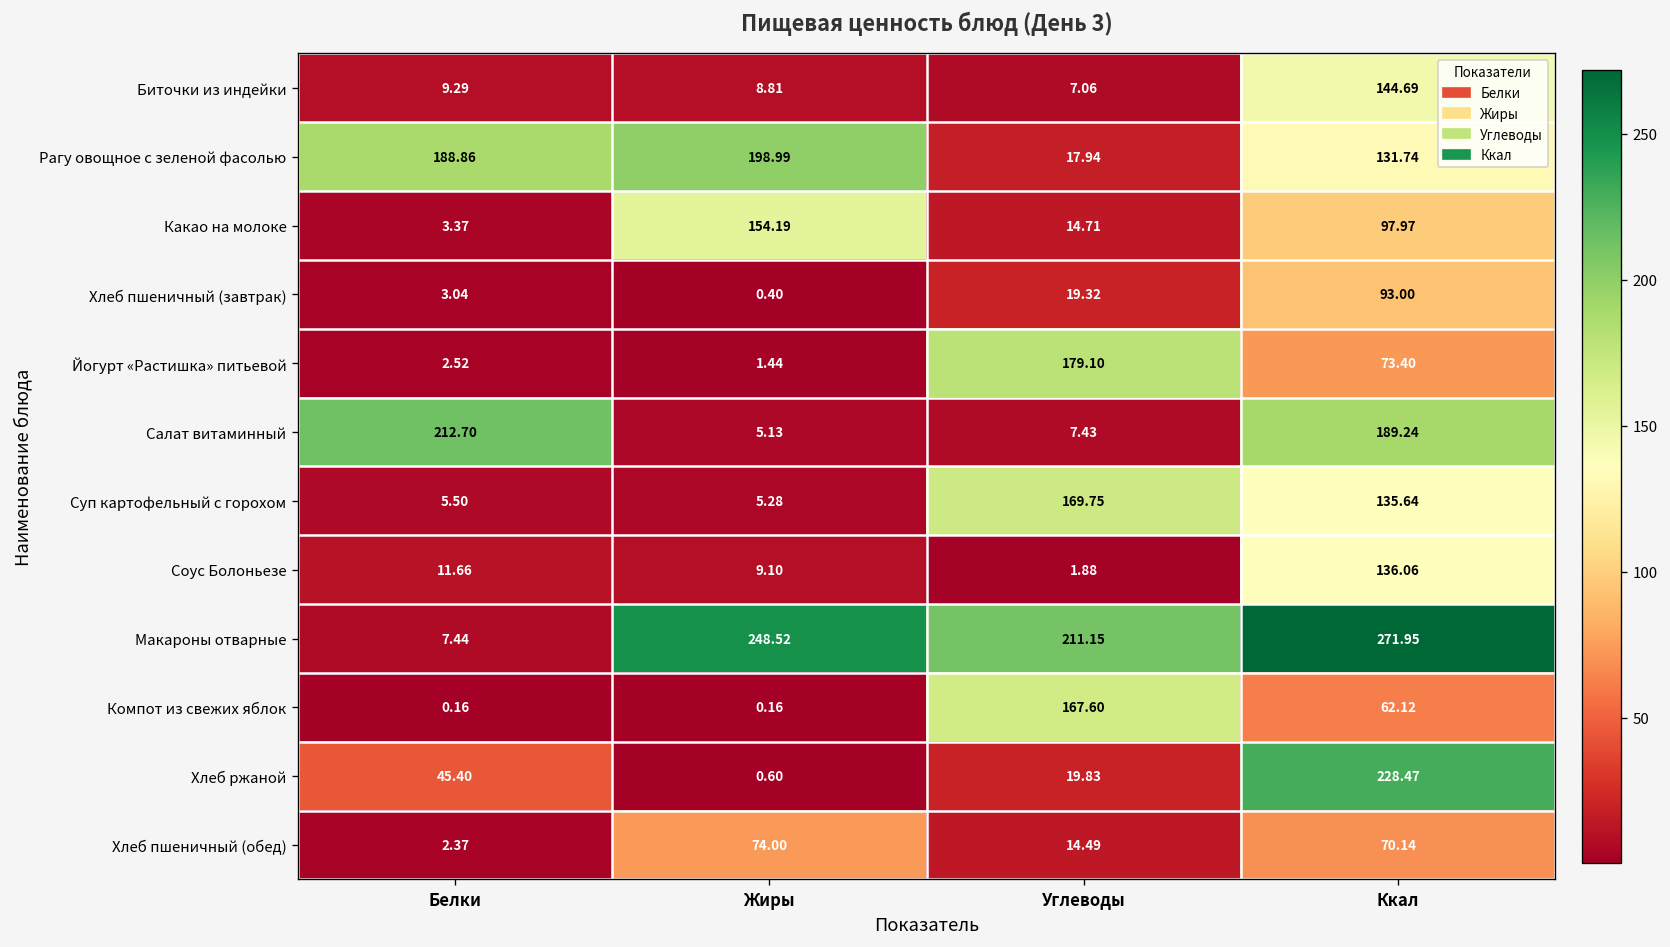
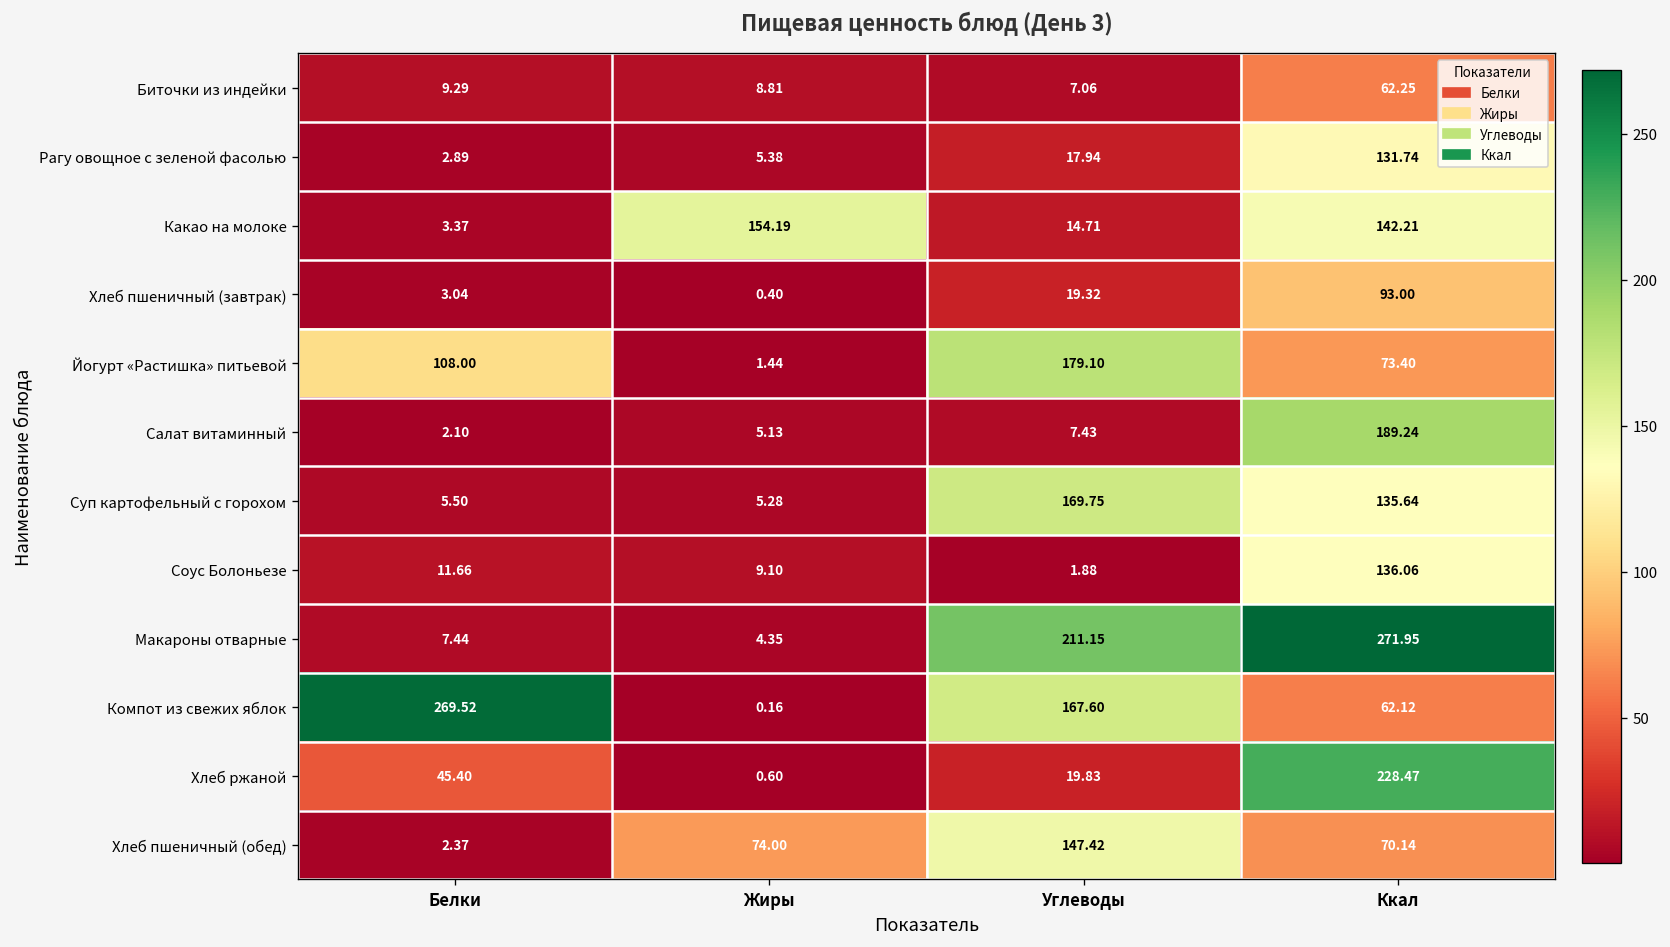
Биточки из индейки, Ккал: 144.69 -> 62.25
Рагу овощное с зеленой фасолью, Белки: 188.86 -> 2.89
Рагу овощное с зеленой фасолью, Жиры: 198.99 -> 5.38
Какао на молоке, Ккал: 97.97 -> 142.21
Йогурт «Растишка» питьевой, Белки: 2.52 -> 108.00
Салат витаминный, Белки: 212.70 -> 2.10
Макароны отварные, Жиры: 248.52 -> 4.35
Компот из свежих яблок, Белки: 0.16 -> 269.52
Хлеб пшеничный (обед), Углеводы: 14.49 -> 147.42
